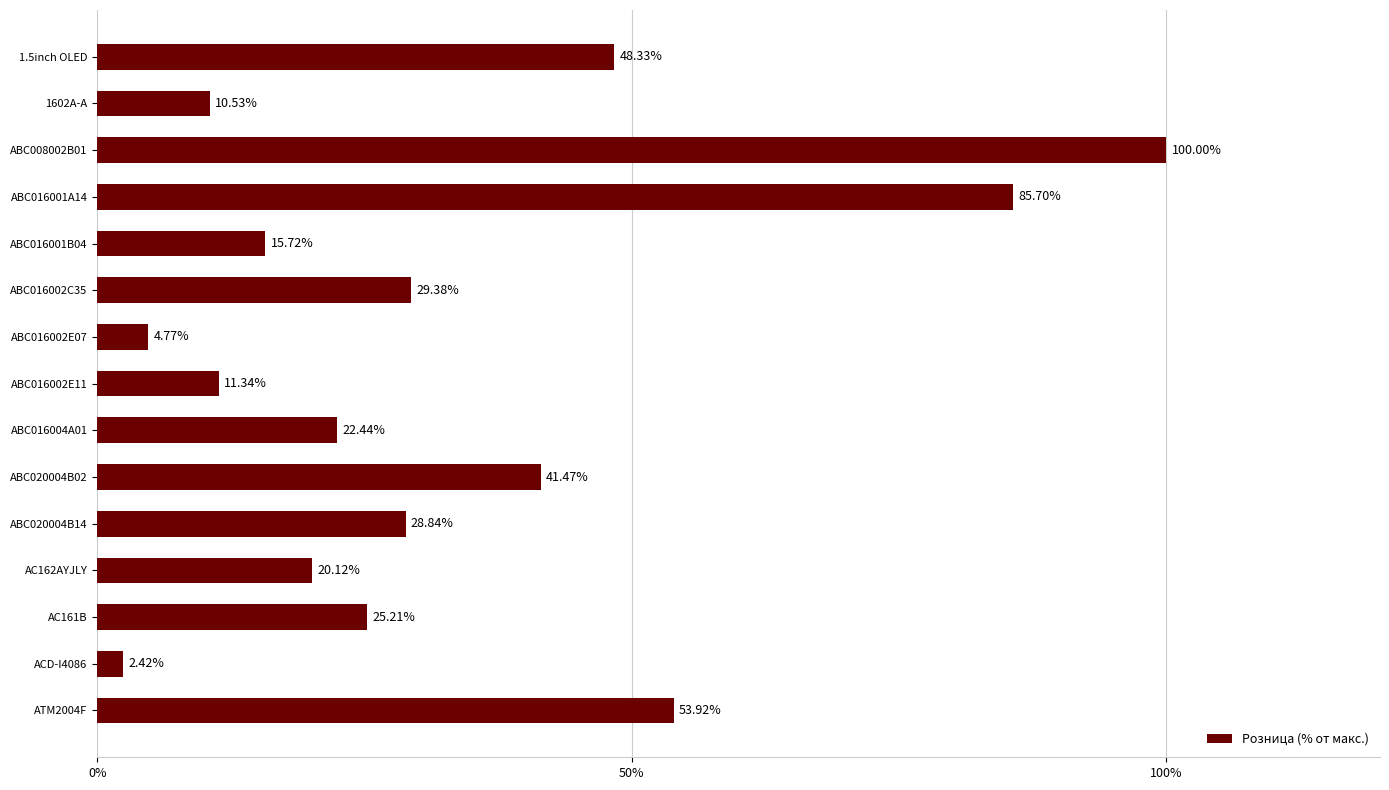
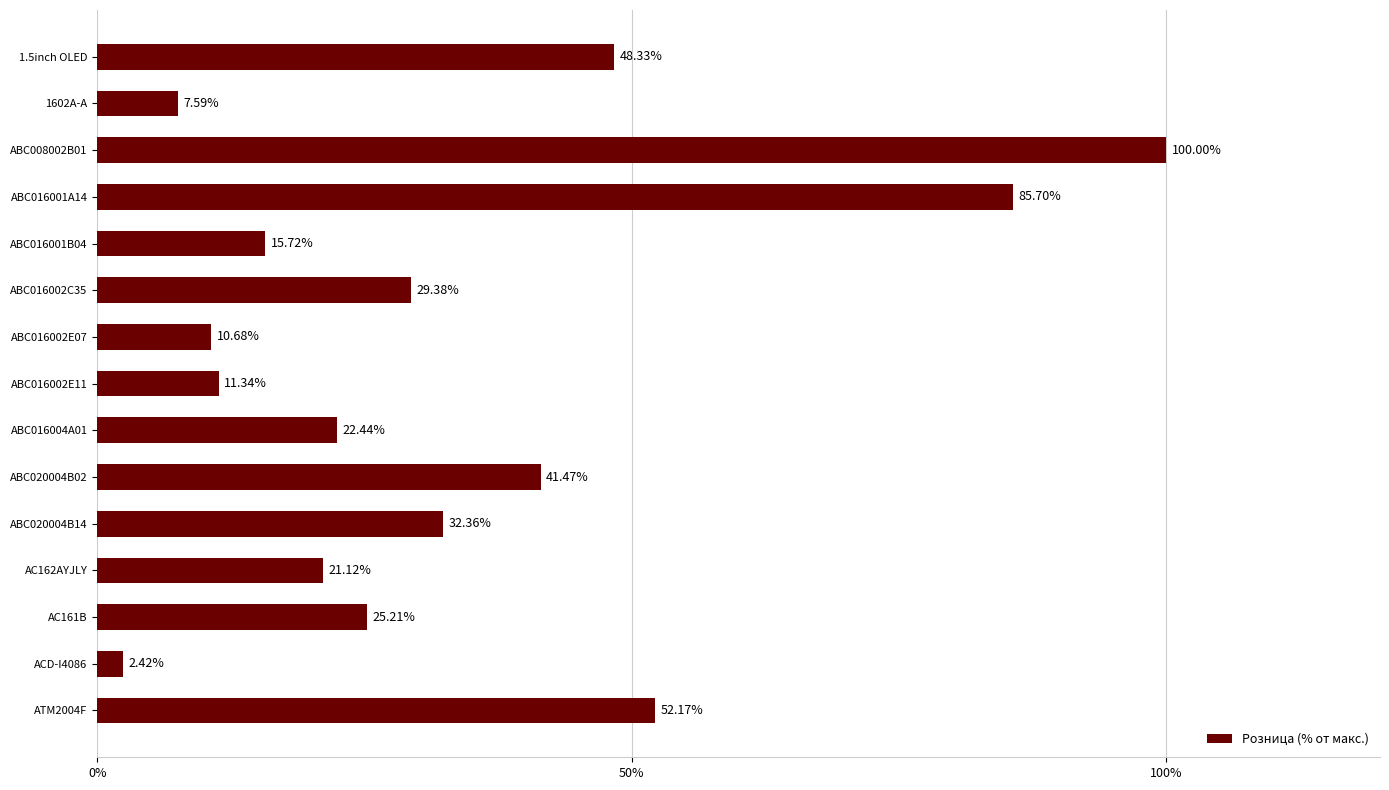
1602A-A: 10.53% -> 7.59%
ABC016002E07: 4.77% -> 10.68%
ABC020004B14: 28.84% -> 32.36%
AC162AYJLY: 20.12% -> 21.12%
ATM2004F: 53.92% -> 52.17%
